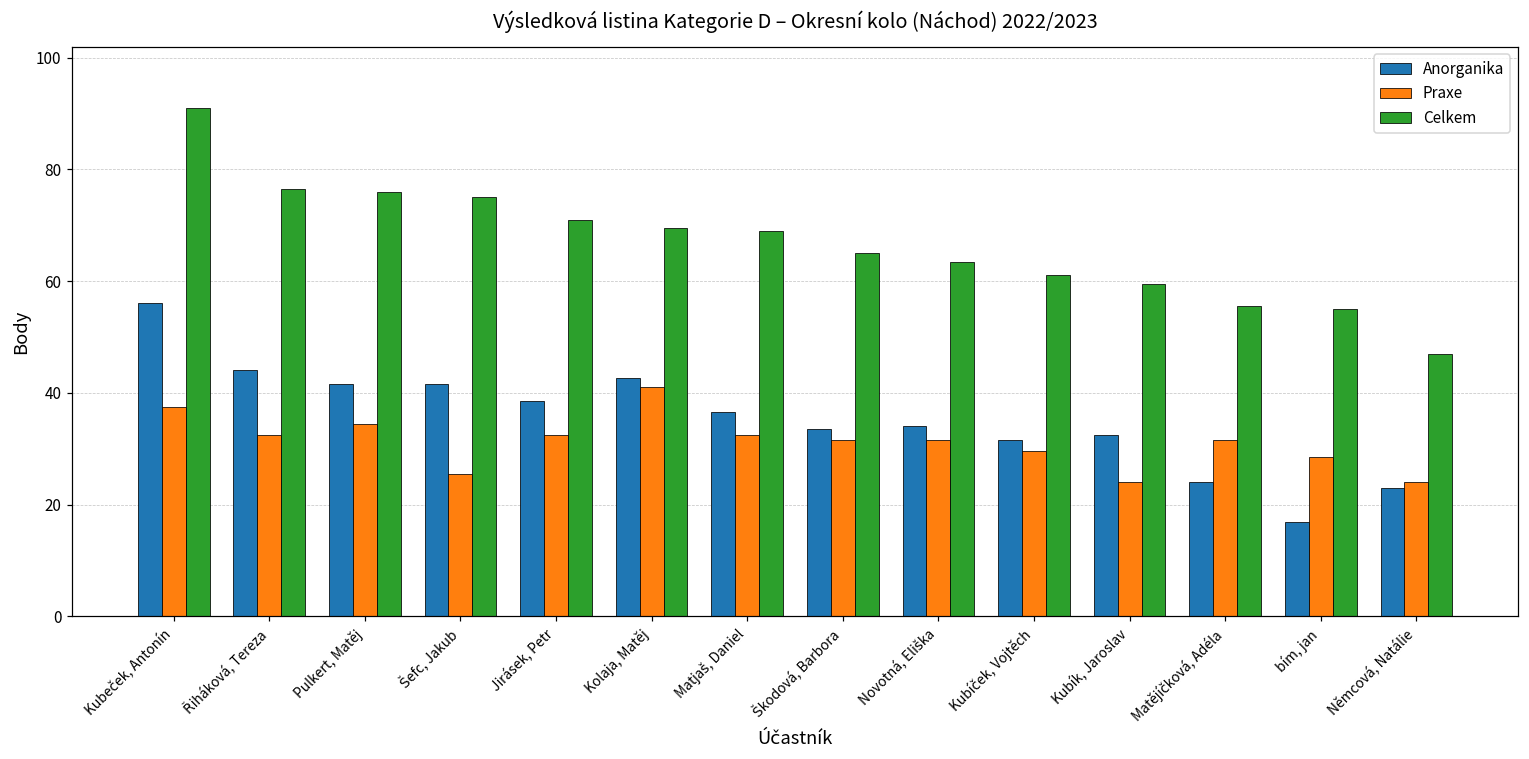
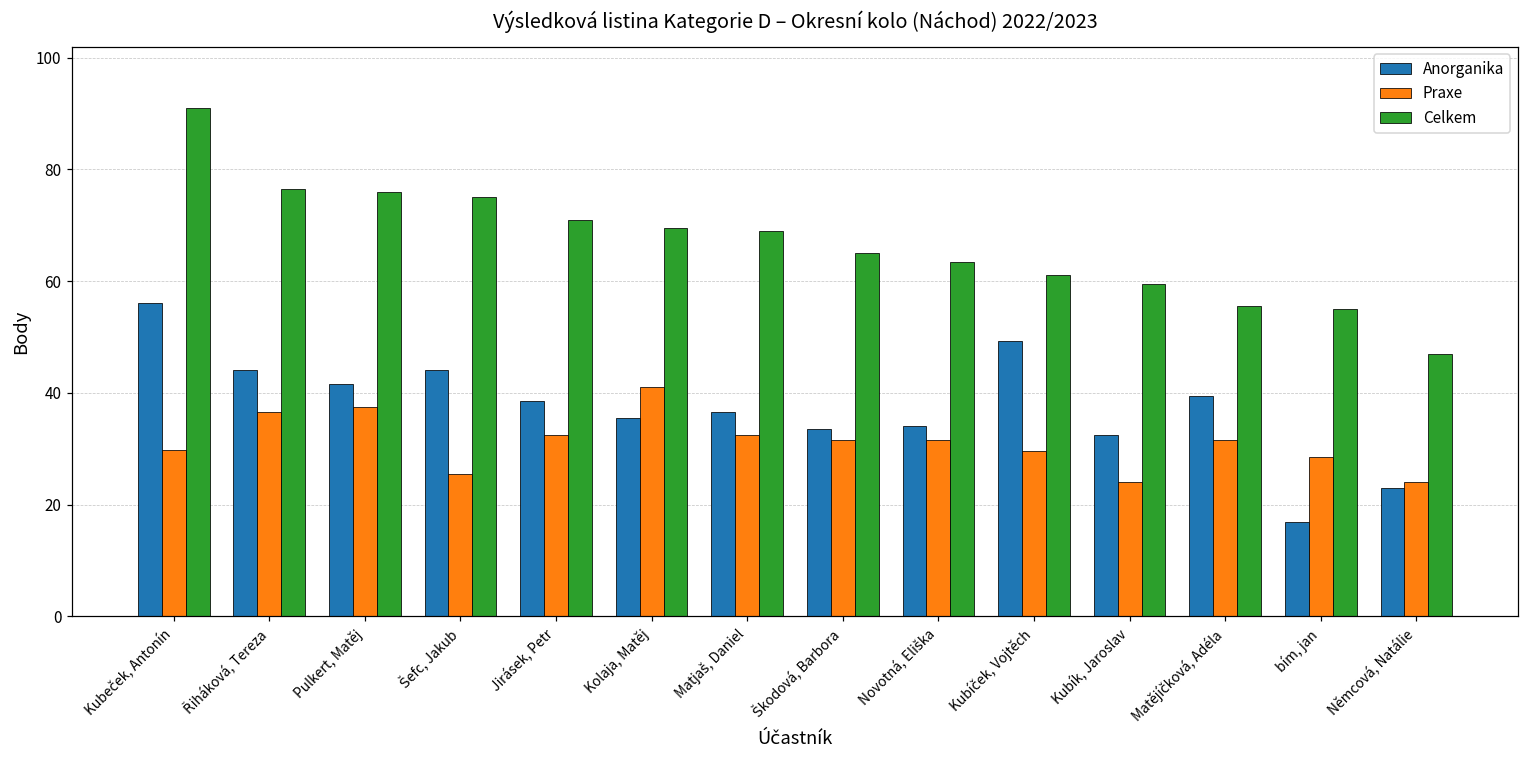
Praxe, Kubeček, Antonín: 38 -> 30
Praxe, Řiháková, Tereza: 33 -> 37
Praxe, Pulkert, Matěj: 35 -> 38
Anorganika, Šefc, Jakub: 42 -> 44
Anorganika, Kolaja, Matěj: 43 -> 36
Anorganika, Kubíček, Vojtěch: 32 -> 49
Anorganika, Matějíčková, Adéla: 24 -> 39
